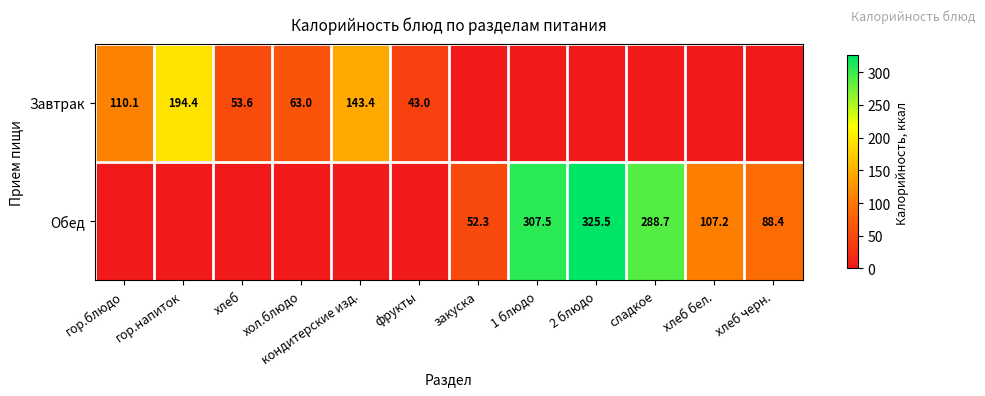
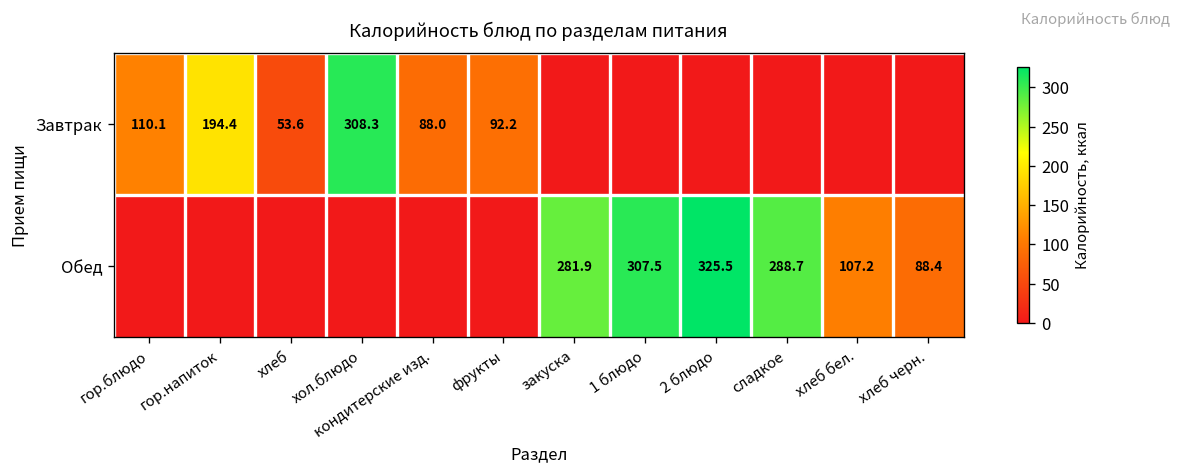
Завтрак, хол.блюдо: 63.0 -> 308.3
Завтрак, кондитерские изд.: 143.4 -> 88.0
Завтрак, фрукты: 43.0 -> 92.2
Обед, закуска: 52.3 -> 281.9
